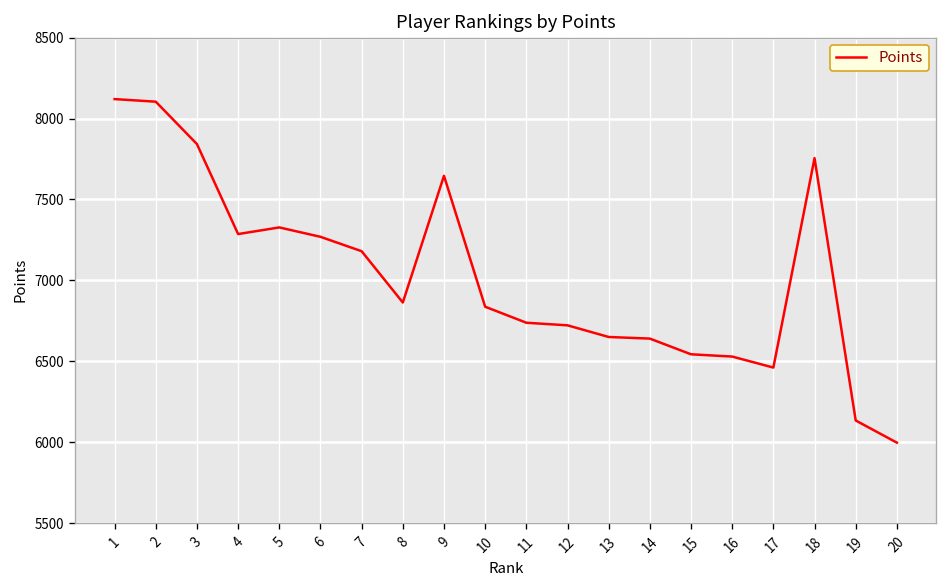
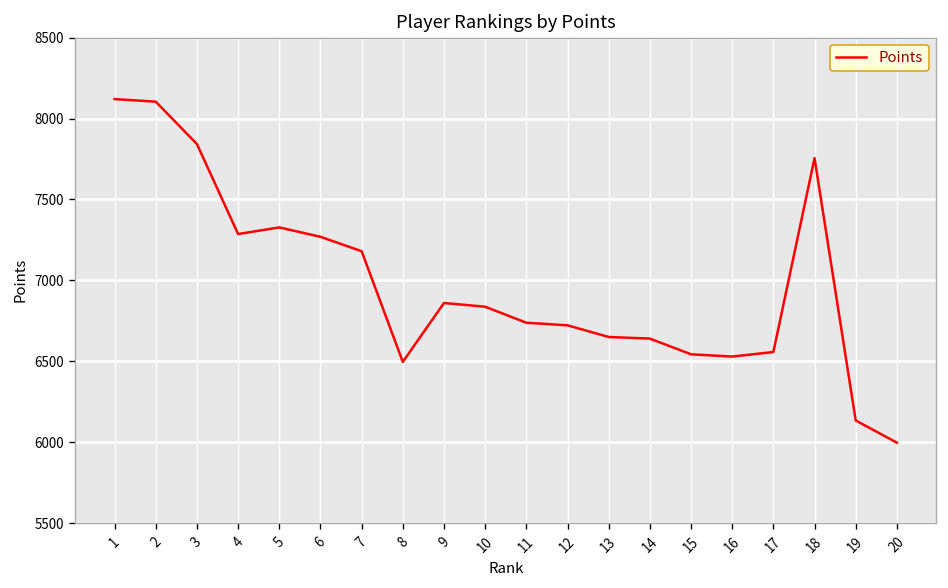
8: 6860 -> 6500
9: 7650 -> 6860
17: 6460 -> 6560
